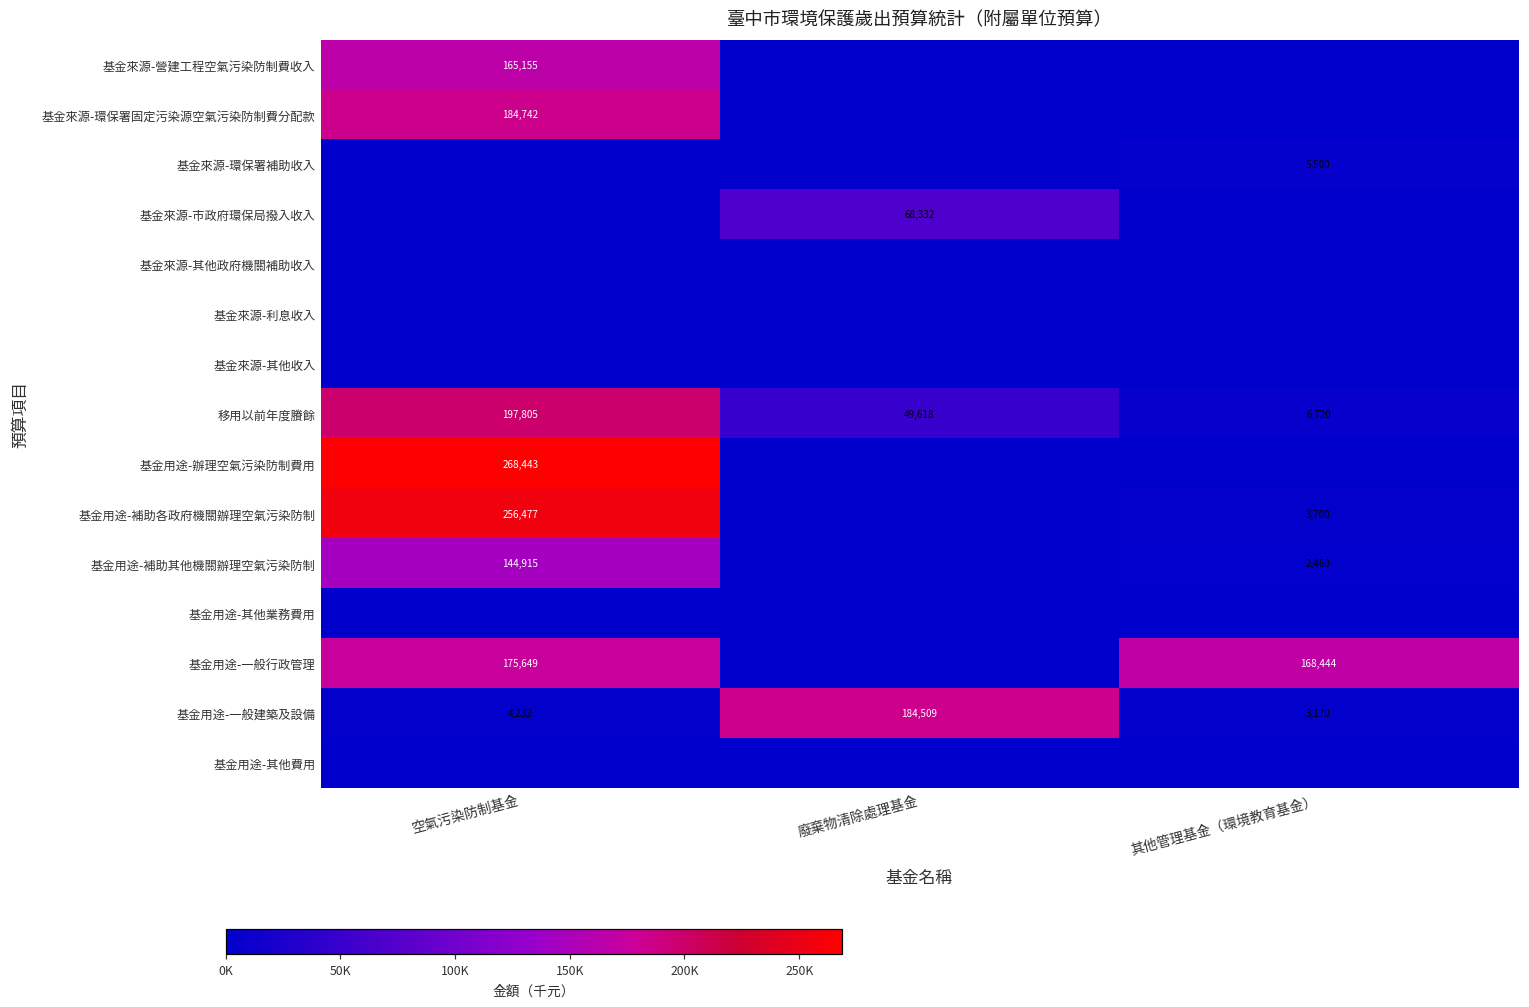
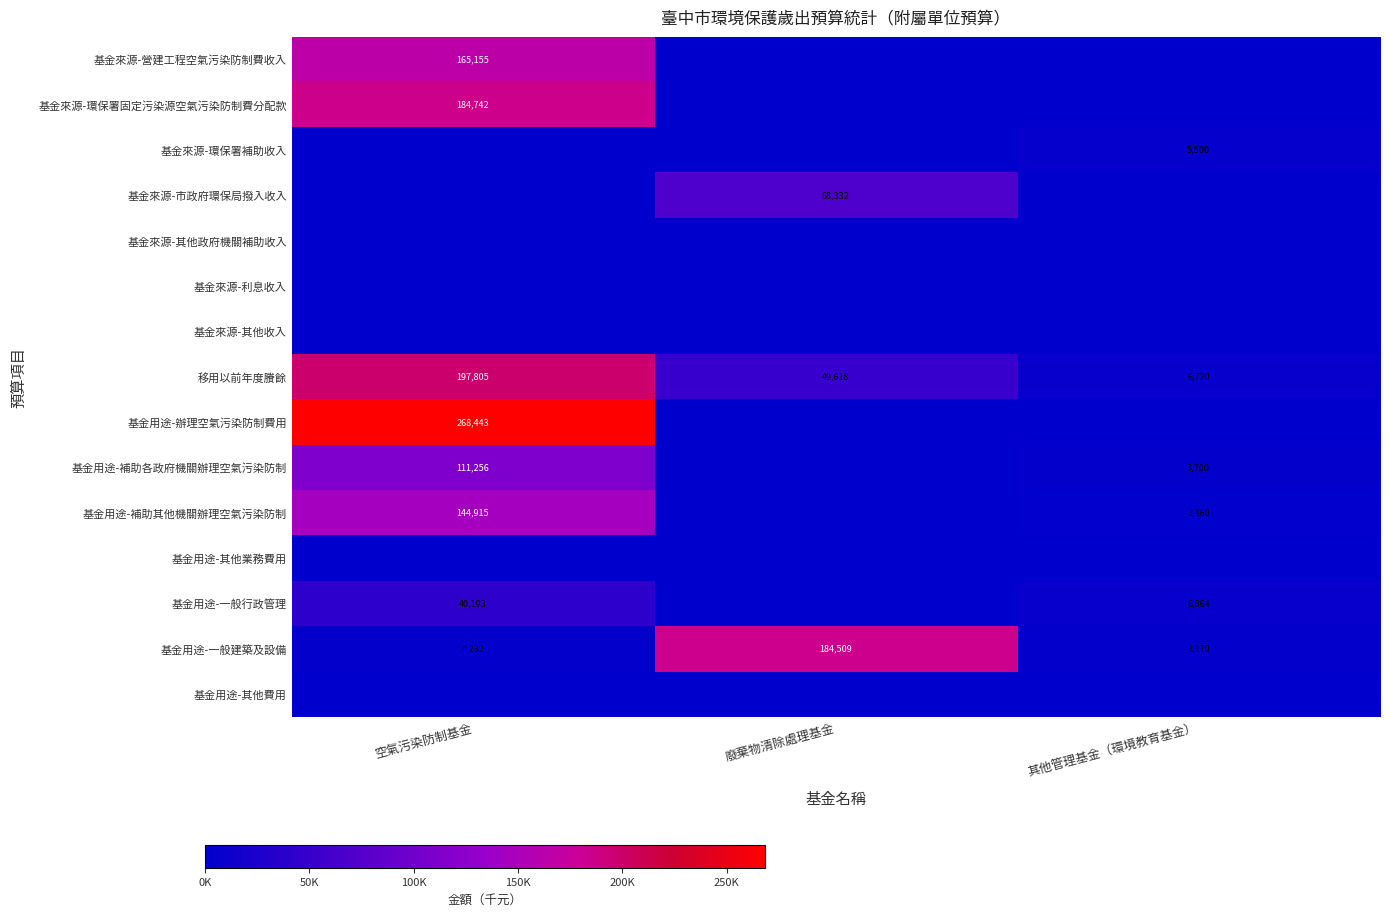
基金用途-補助各政府機關辦理空氣污染防制, 空氣污染防制基金: 256,477 -> 111,256
基金用途-一般行政管理, 空氣污染防制基金: 175,649 -> 40,193
基金用途-一般行政管理, 其他管理基金（環境教育基金）: 168,444 -> 6,864
